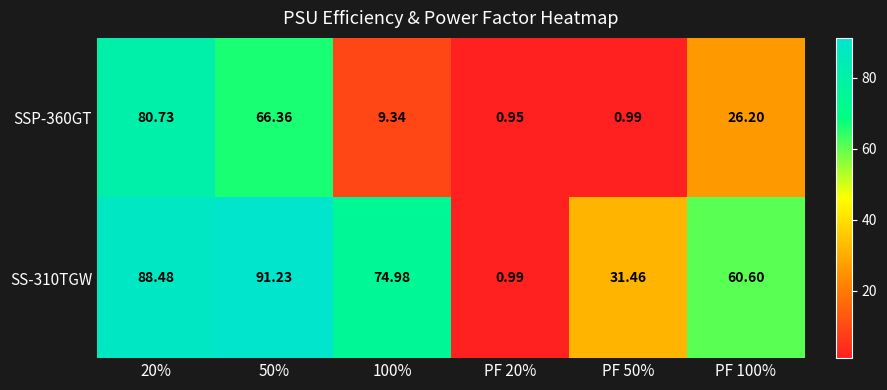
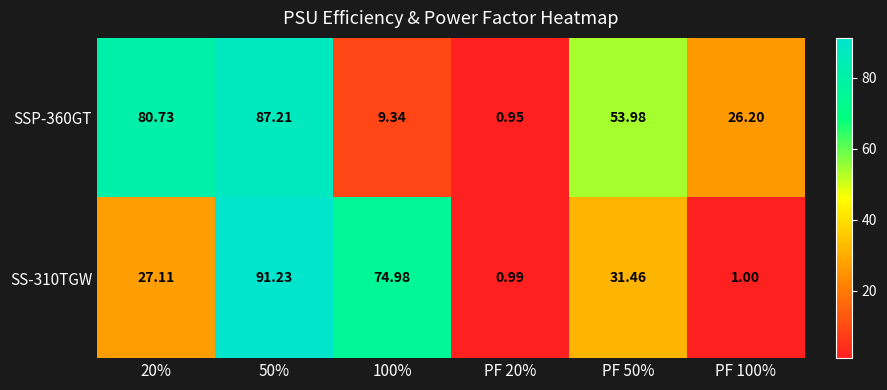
SSP-360GT, 50%: 66.36 -> 87.21
SSP-360GT, PF 50%: 0.99 -> 53.98
SS-310TGW, 20%: 88.48 -> 27.11
SS-310TGW, PF 100%: 60.60 -> 1.00
